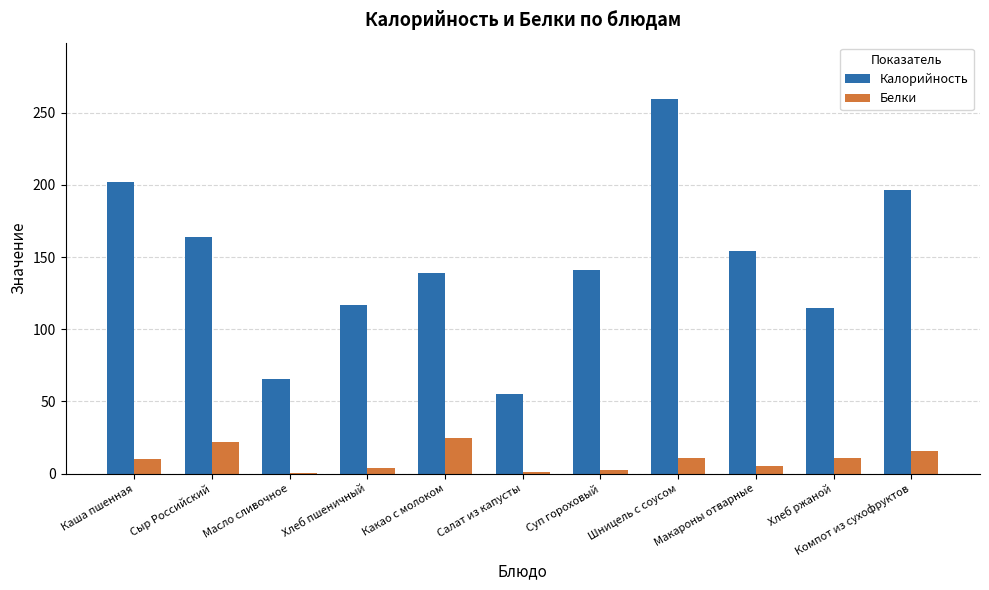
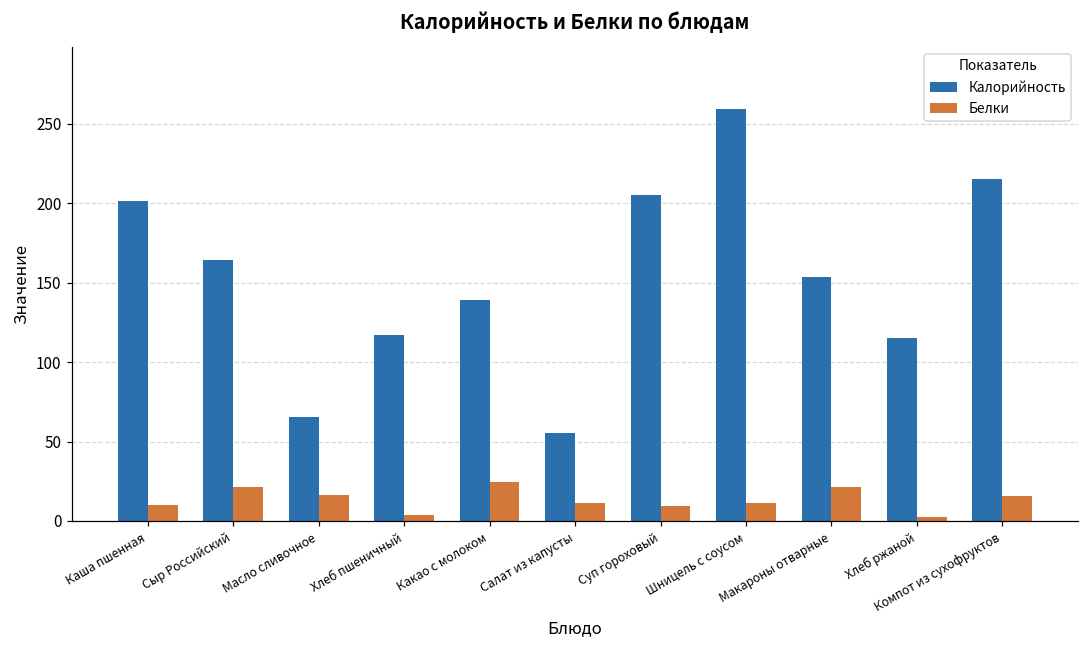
Белки, Масло сливочное: 0 -> 16
Белки, Салат из капусты: 1 -> 11
Калорийность, Суп гороховый: 141 -> 205
Белки, Суп гороховый: 3 -> 9
Белки, Макароны отварные: 5 -> 21
Белки, Хлеб ржаной: 11 -> 3
Калорийность, Компот из сухофруктов: 196 -> 215
